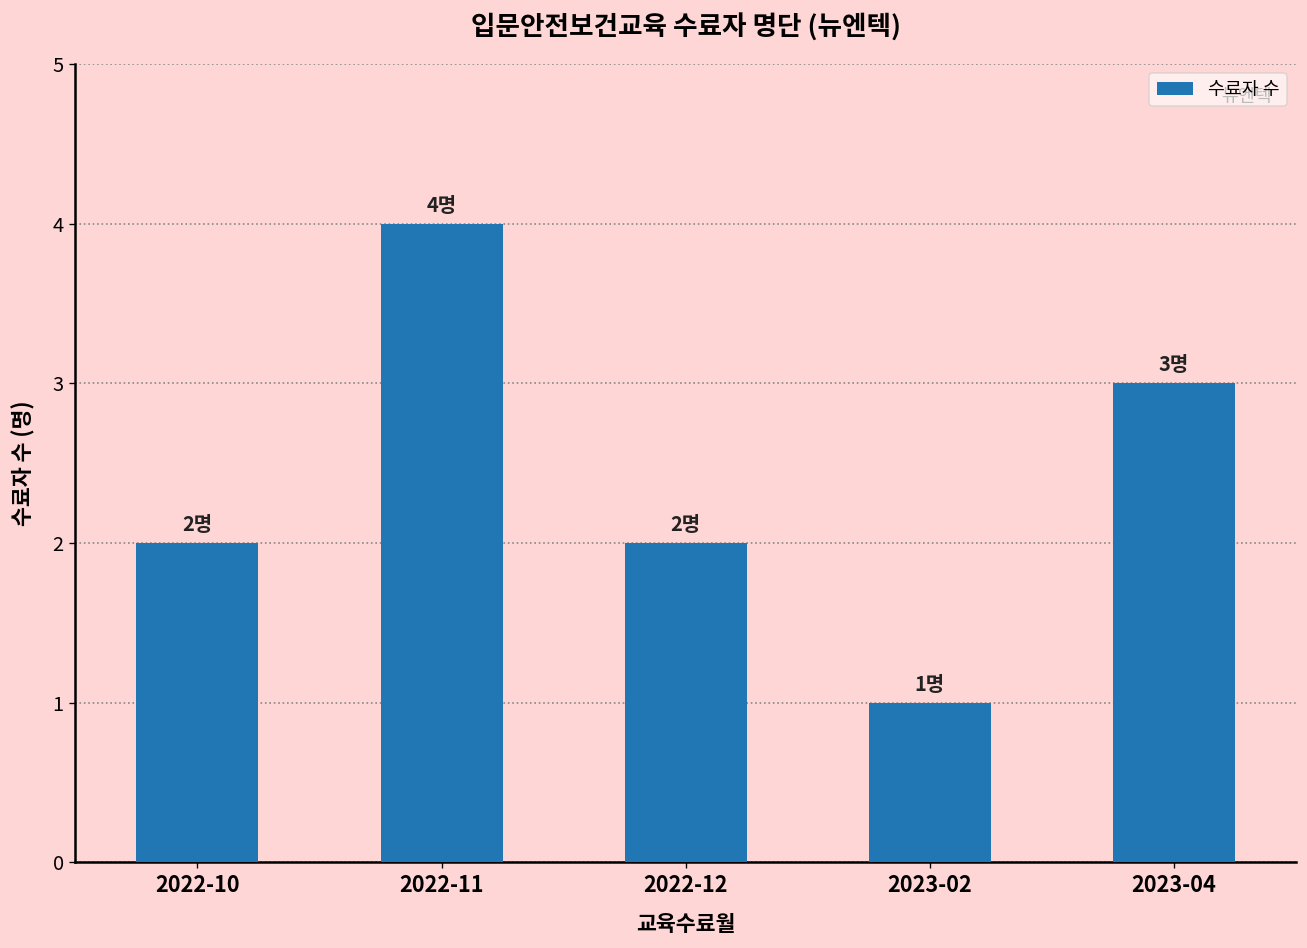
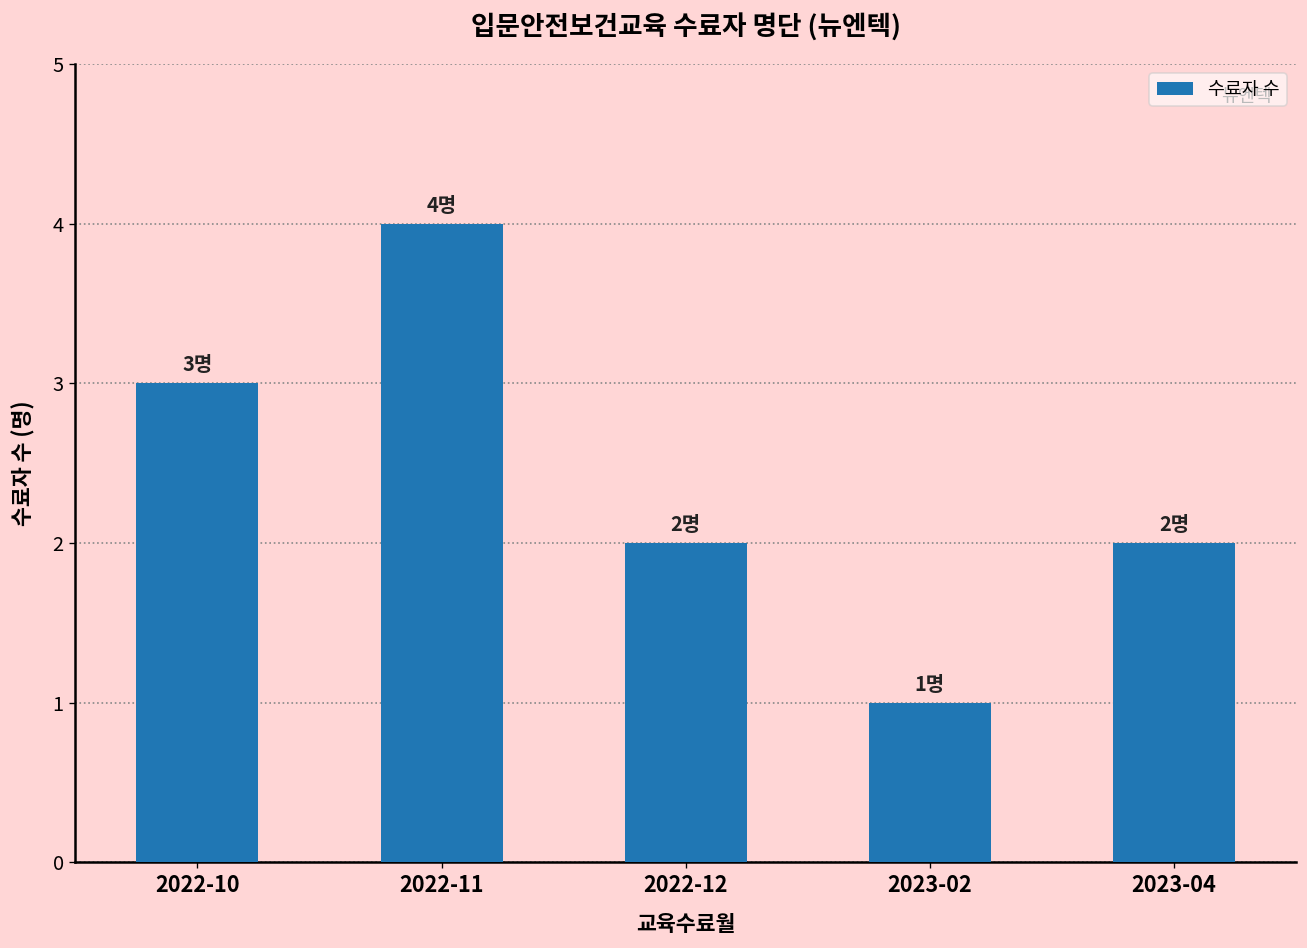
2022-10: 2명 -> 3명
2023-04: 3명 -> 2명
